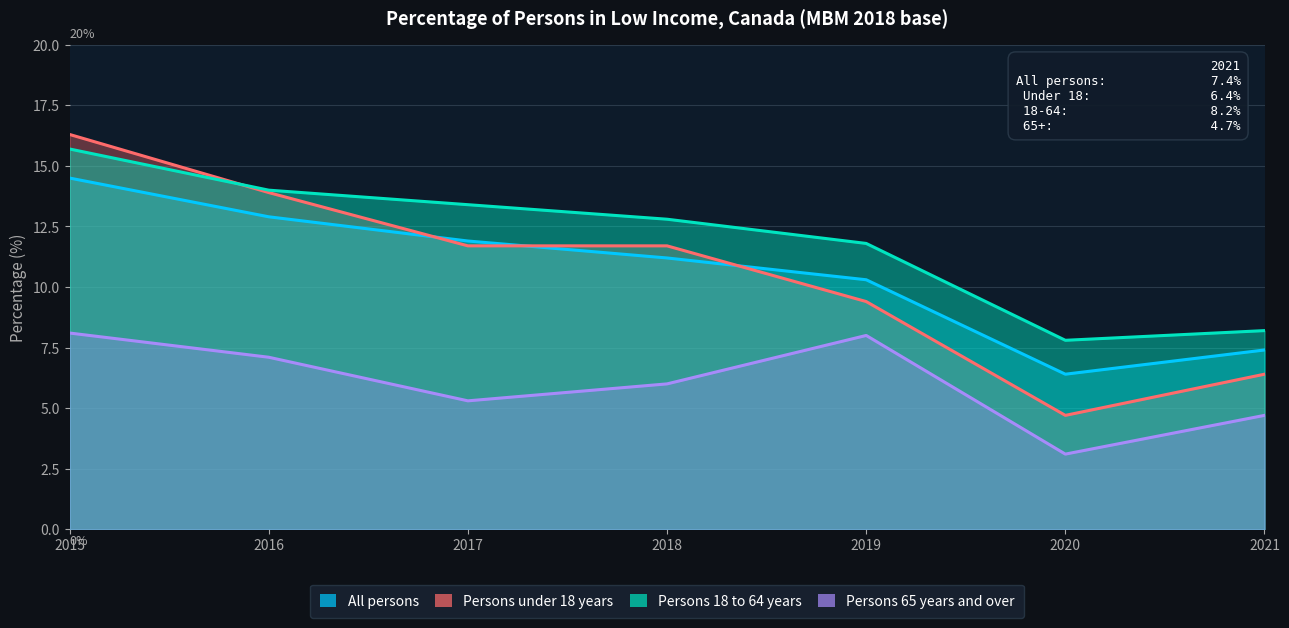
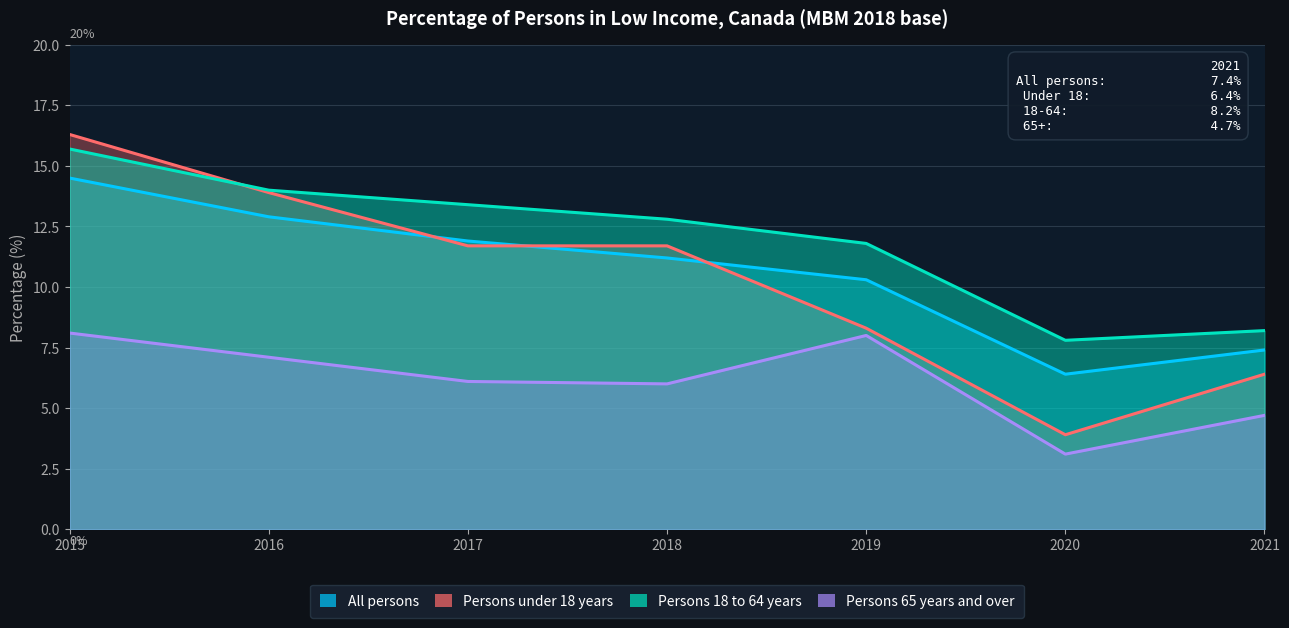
Persons 65 years and over, 2017: 5.3 -> 6.1
Persons under 18 years, 2019: 9.4 -> 8.3
Persons under 18 years, 2020: 4.7 -> 3.9
